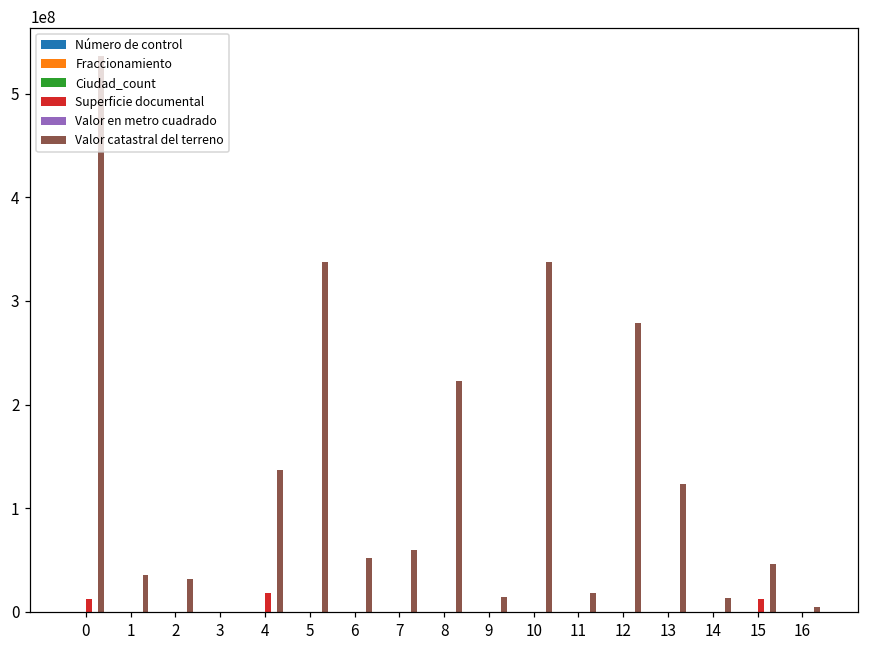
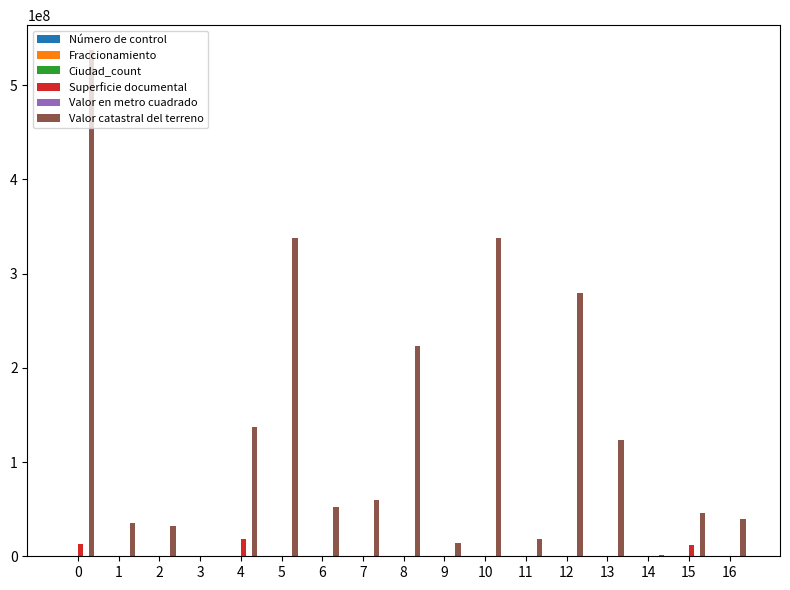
Valor catastral del terreno, 14: 10000000 -> 0
Valor catastral del terreno, 16: 0 -> 40000000
